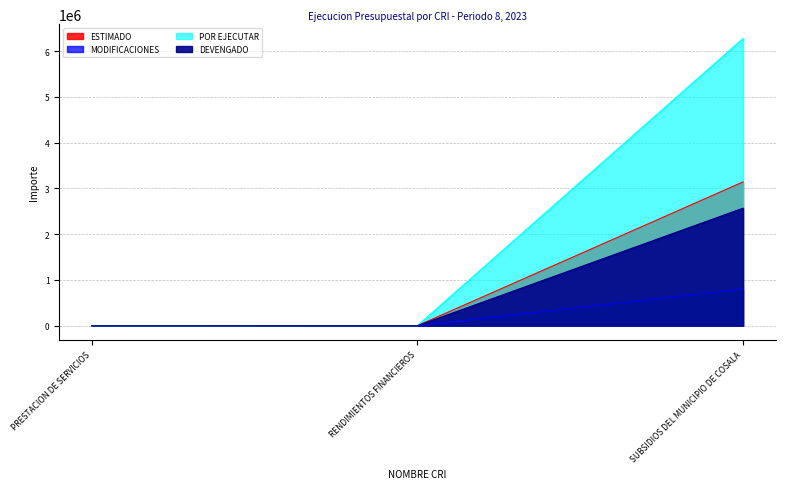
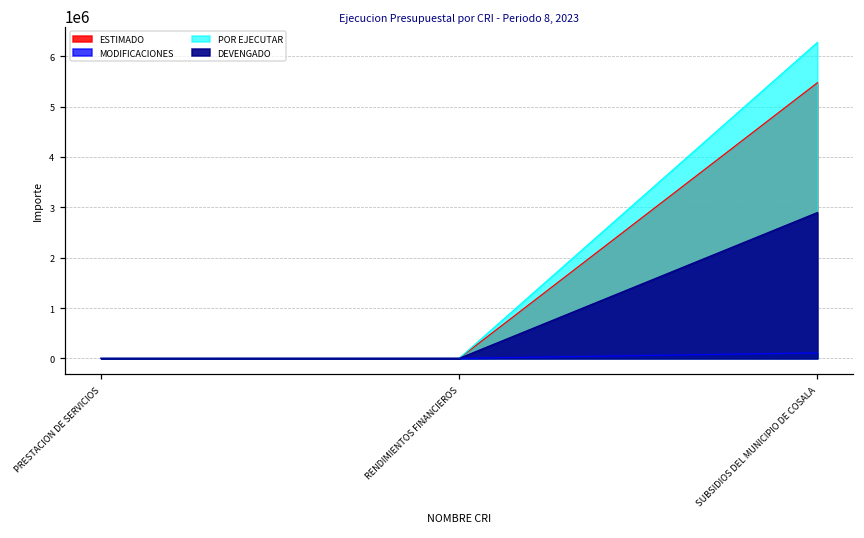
ESTIMADO, SUBSIDIOS DEL MUNICIPIO DE COSALA: 3100000 -> 5500000
MODIFICACIONES, SUBSIDIOS DEL MUNICIPIO DE COSALA: 800000 -> 100000
DEVENGADO, SUBSIDIOS DEL MUNICIPIO DE COSALA: 2600000 -> 2900000
